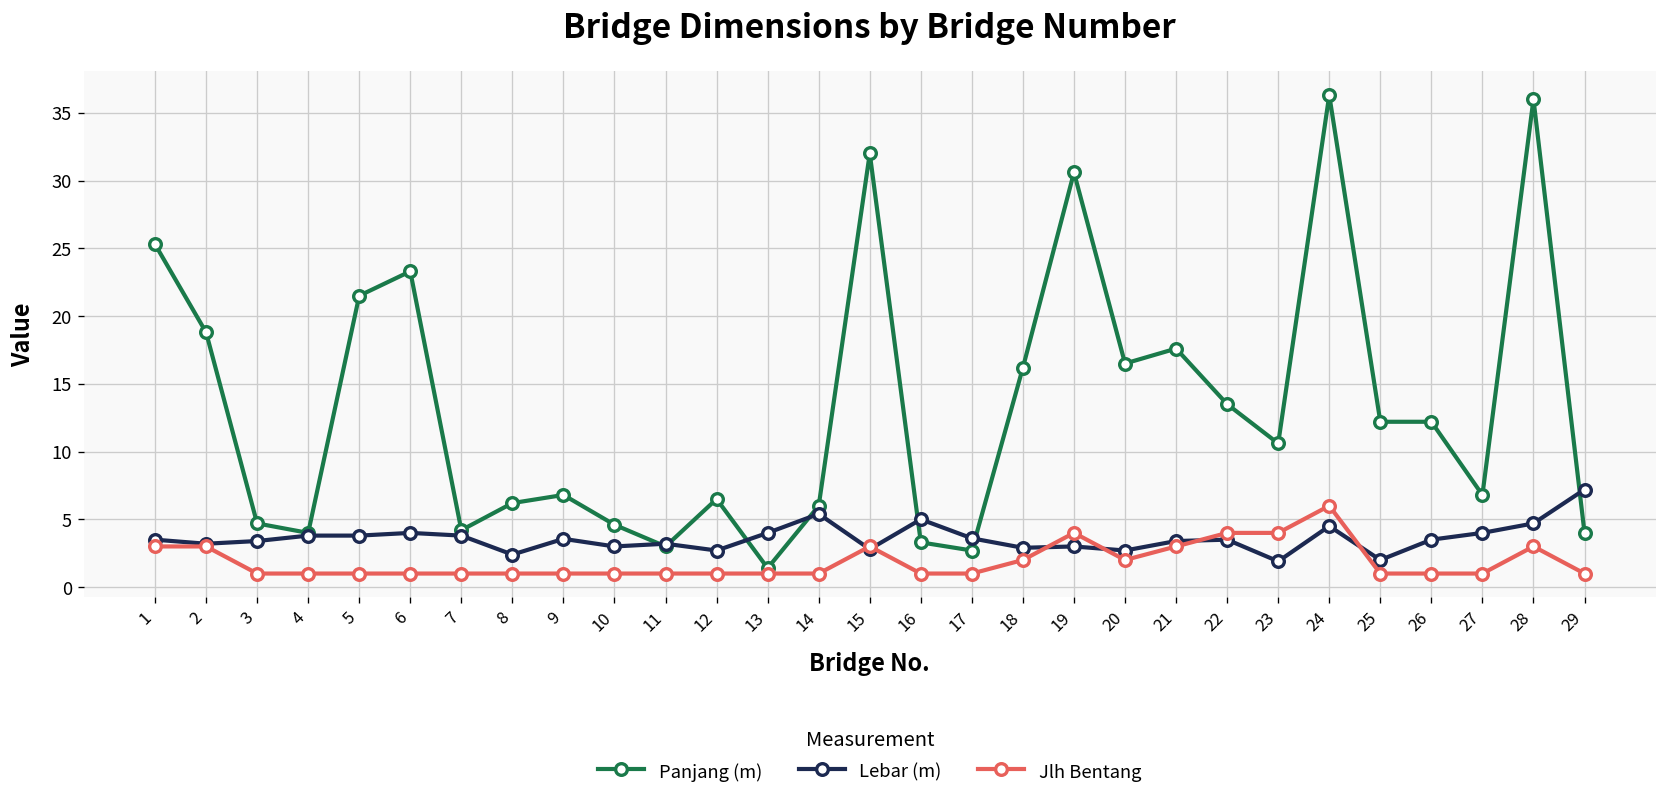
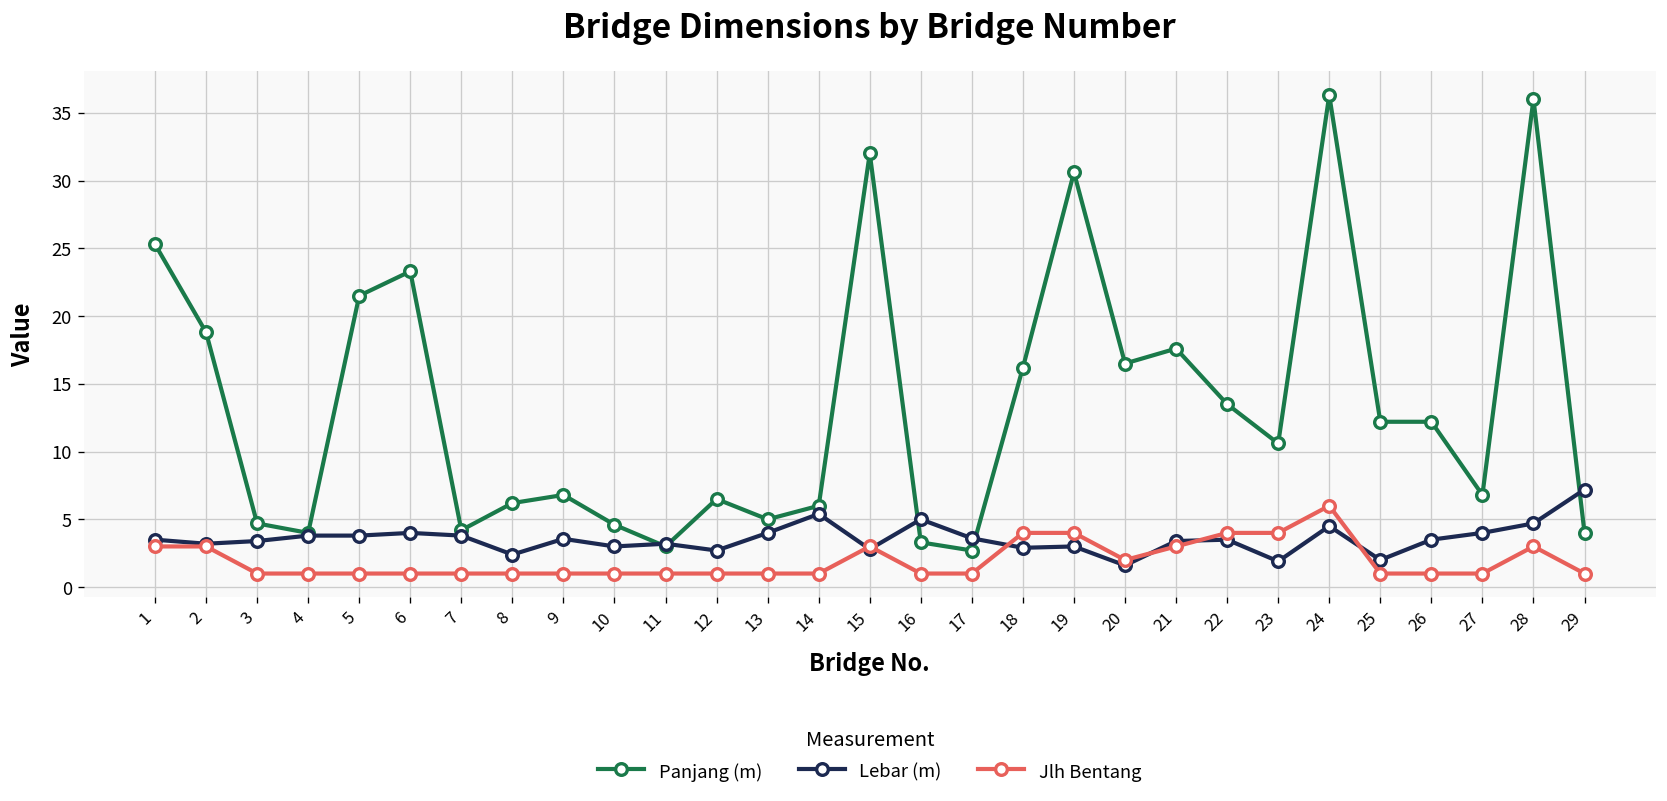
Panjang (m), 13: 1.4 -> 5.0
Jlh Bentang, 18: 2 -> 4
Lebar (m), 20: 2.7 -> 1.6
